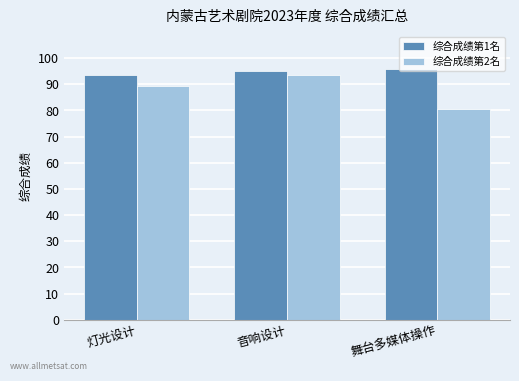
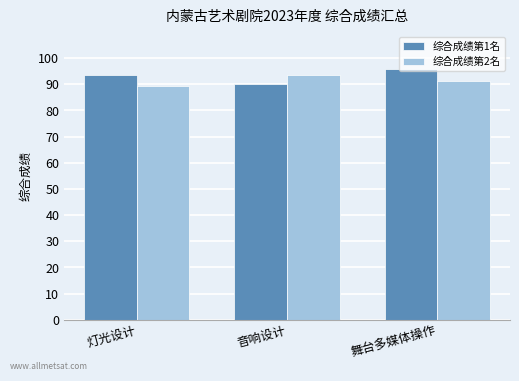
综合成绩第1名, 音响设计: 95 -> 90
综合成绩第2名, 舞台多媒体操作: 80 -> 91
